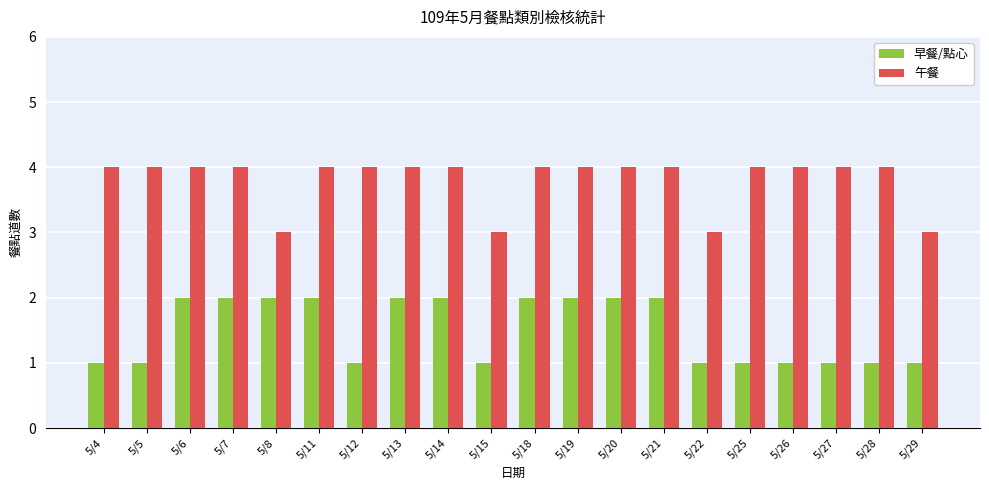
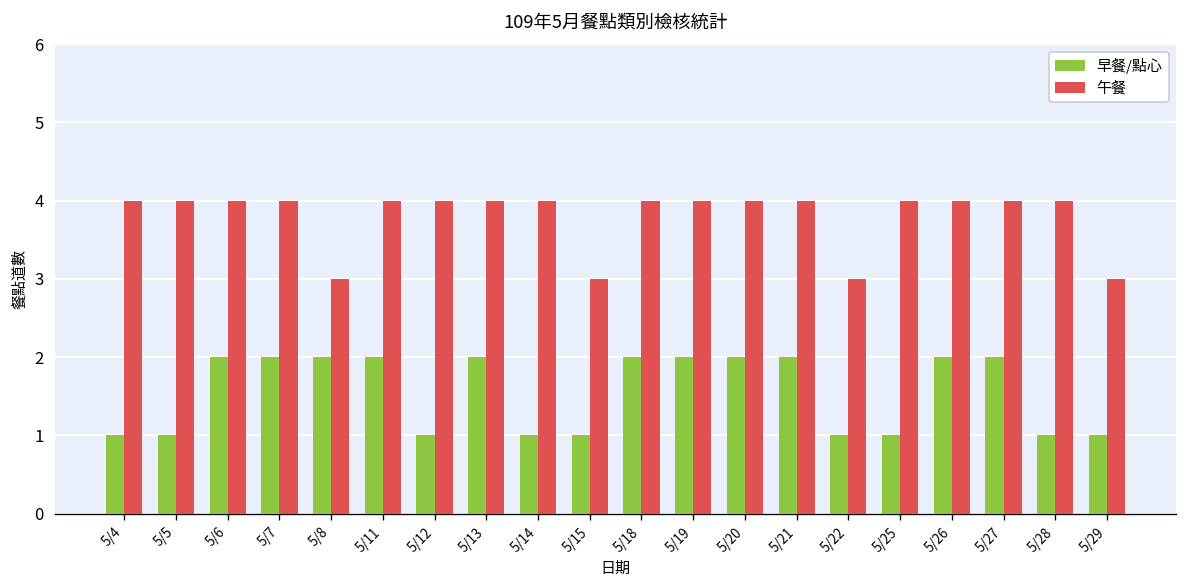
早餐/點心, 5/14: 2 -> 1
早餐/點心, 5/26: 1 -> 2
早餐/點心, 5/27: 1 -> 2
